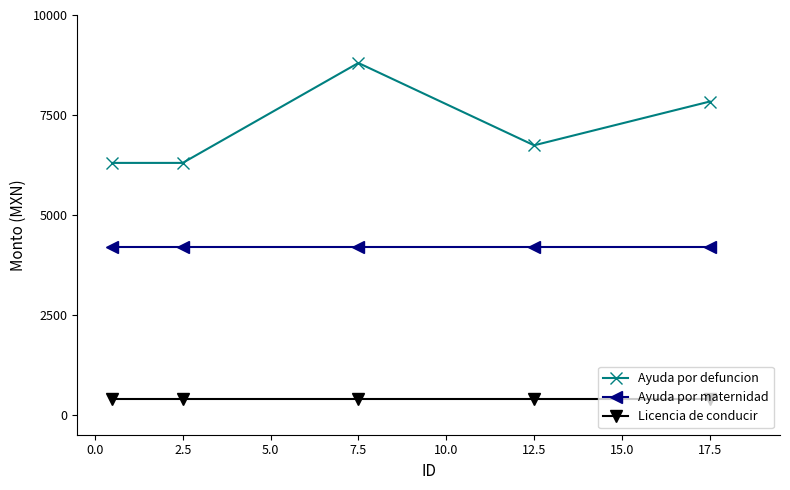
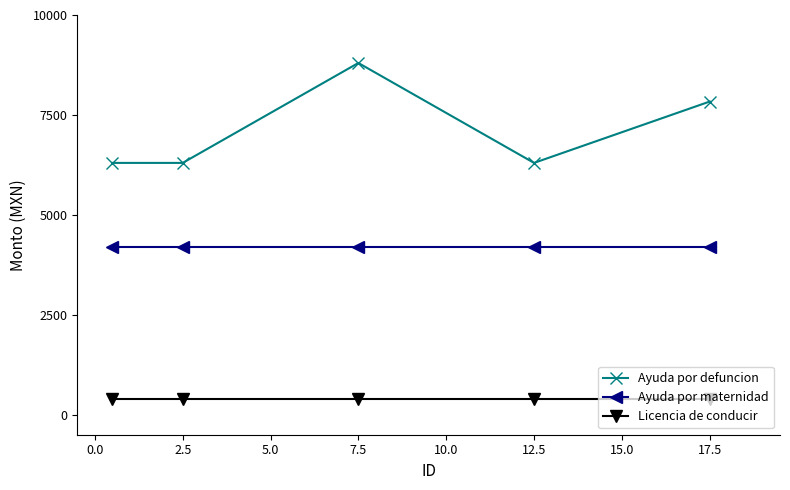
Ayuda por defuncion, 12.5: 6700 -> 6300
